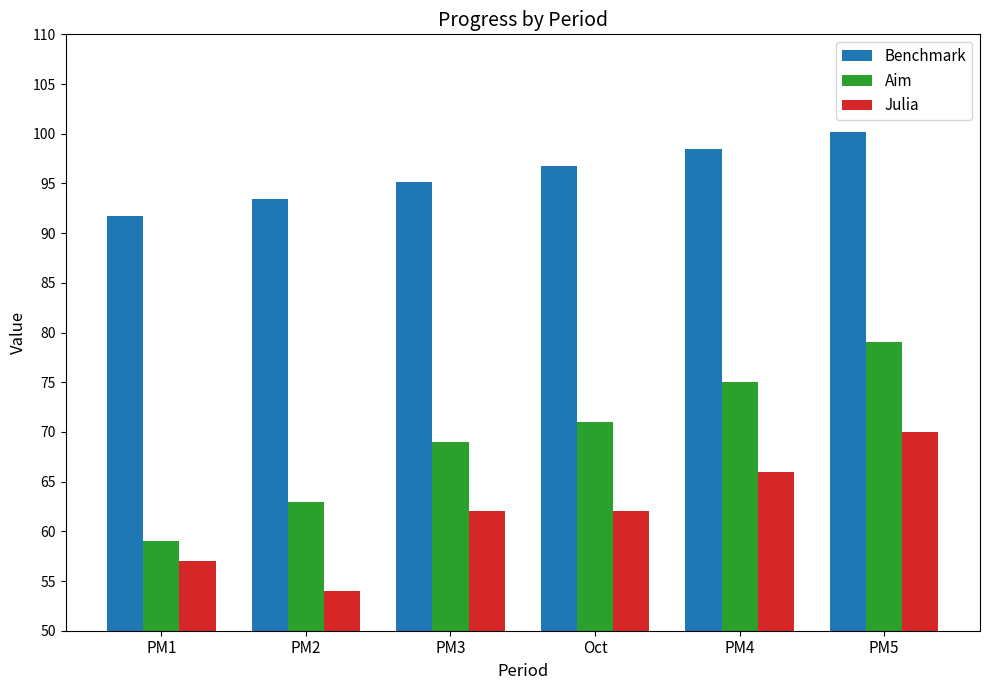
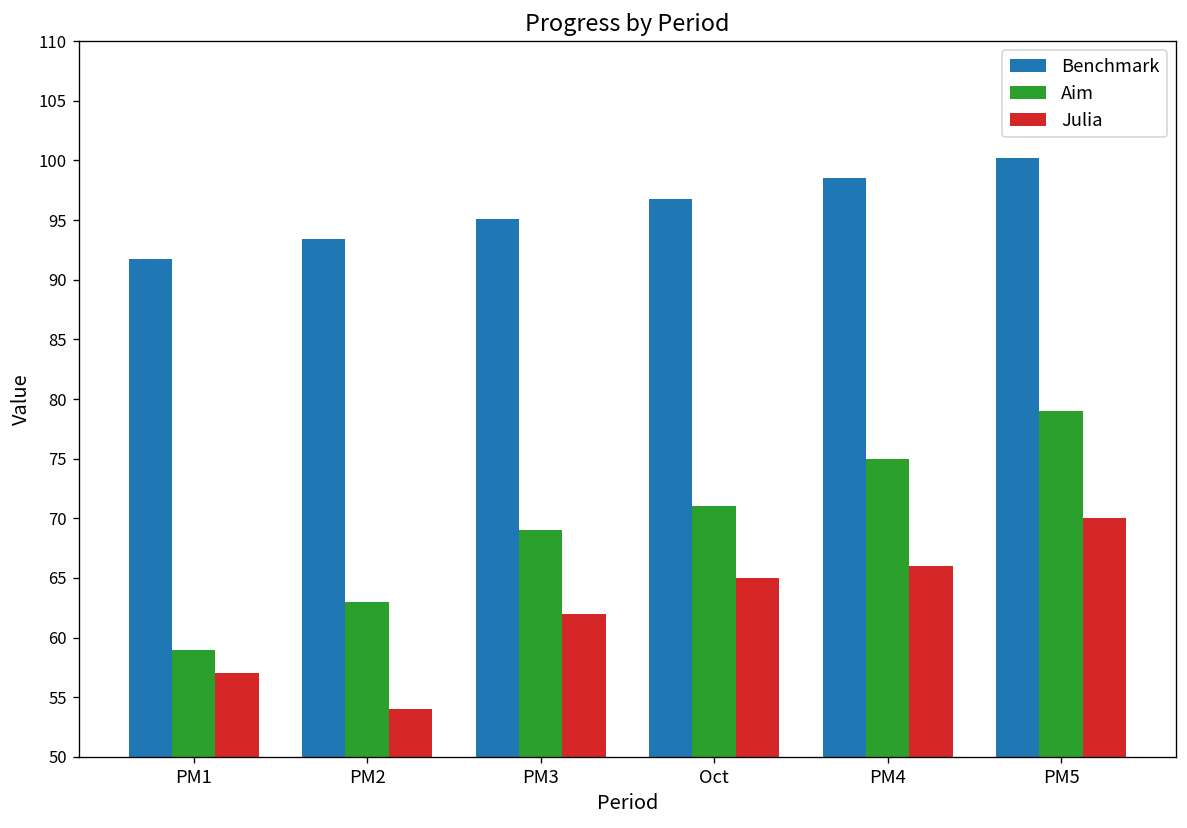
Julia, Oct: 62 -> 65
